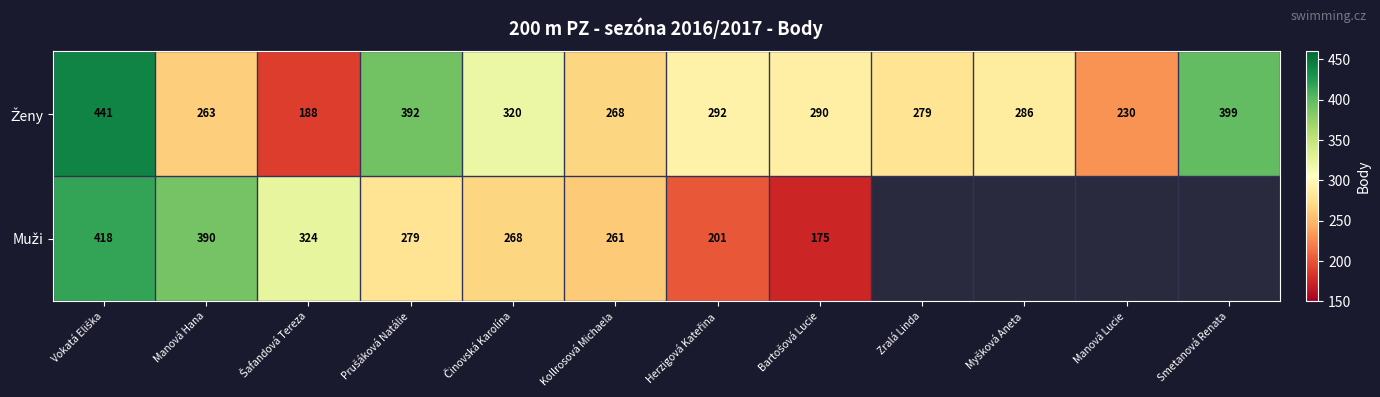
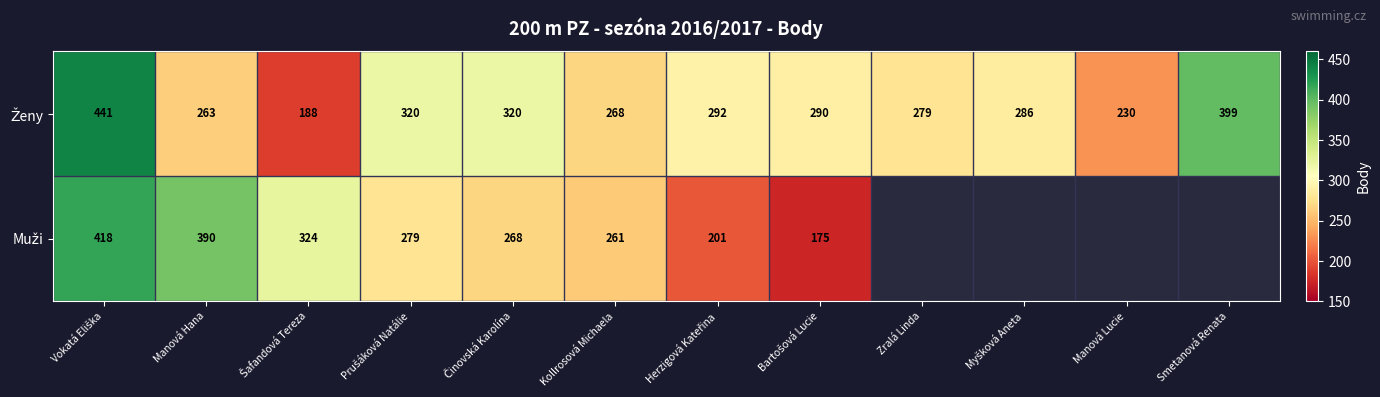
Ženy, Prušáková Natálie: 392 -> 320
